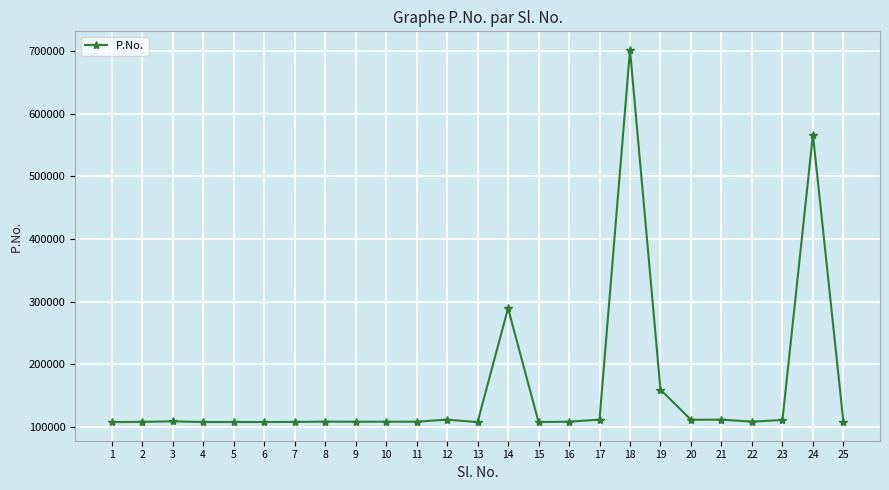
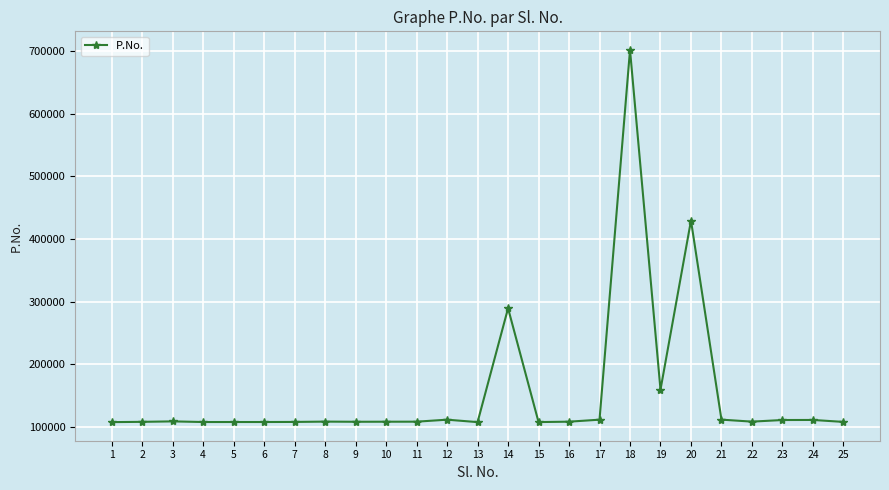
20: 110000 -> 430000
24: 570000 -> 110000
